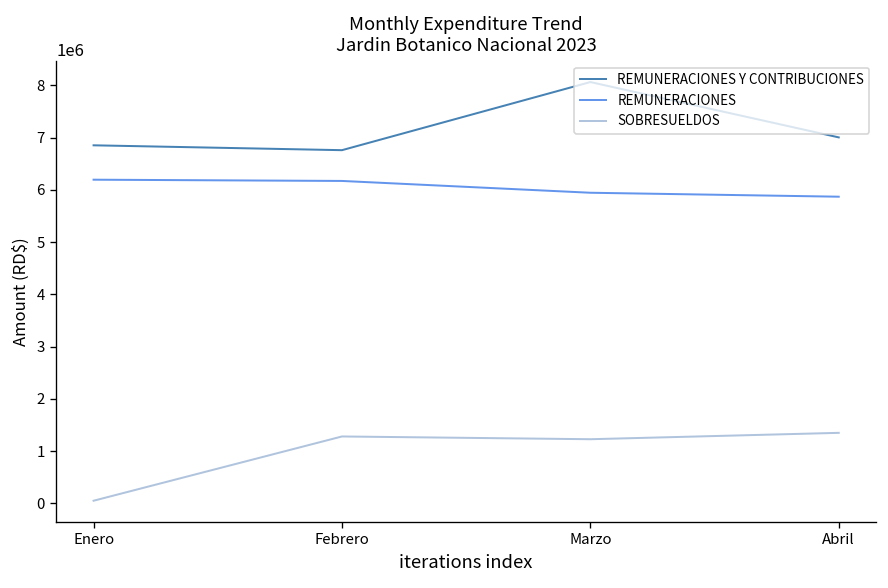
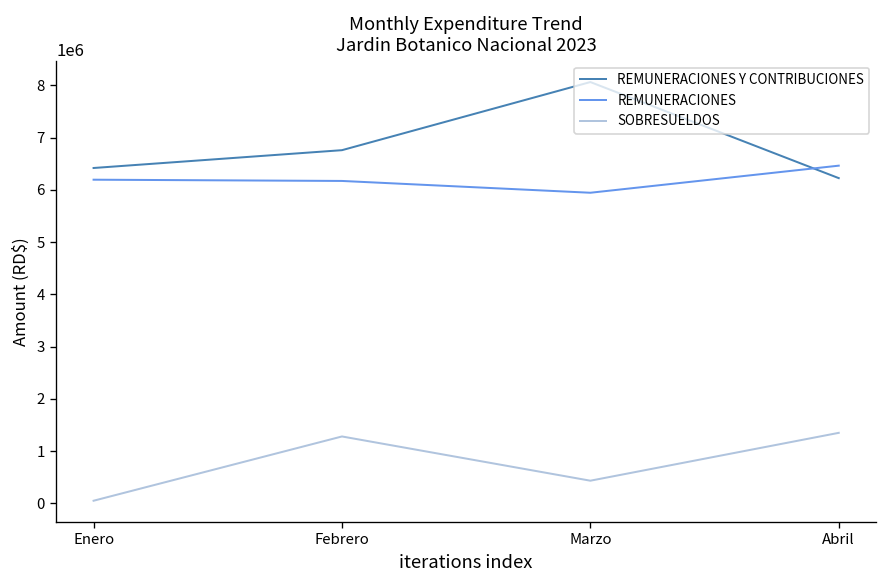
REMUNERACIONES Y CONTRIBUCIONES, Enero: 6900000 -> 6400000
SOBRESUELDOS, Marzo: 1200000 -> 400000
REMUNERACIONES Y CONTRIBUCIONES, Abril: 7000000 -> 6200000
REMUNERACIONES, Abril: 5900000 -> 6500000
